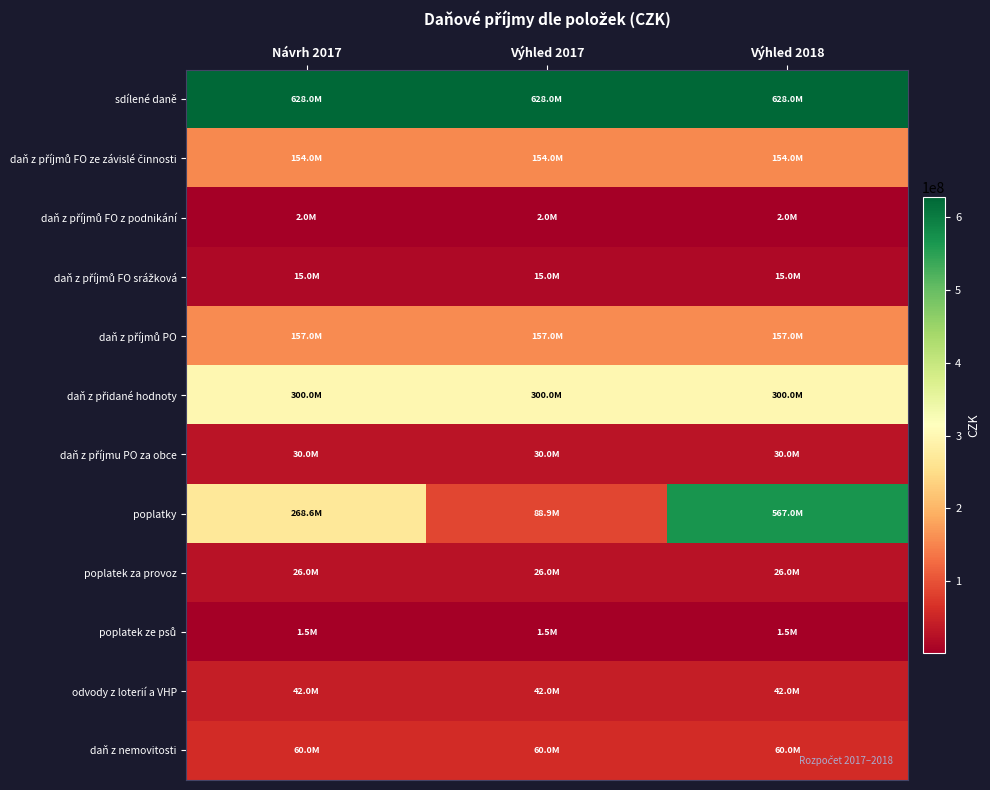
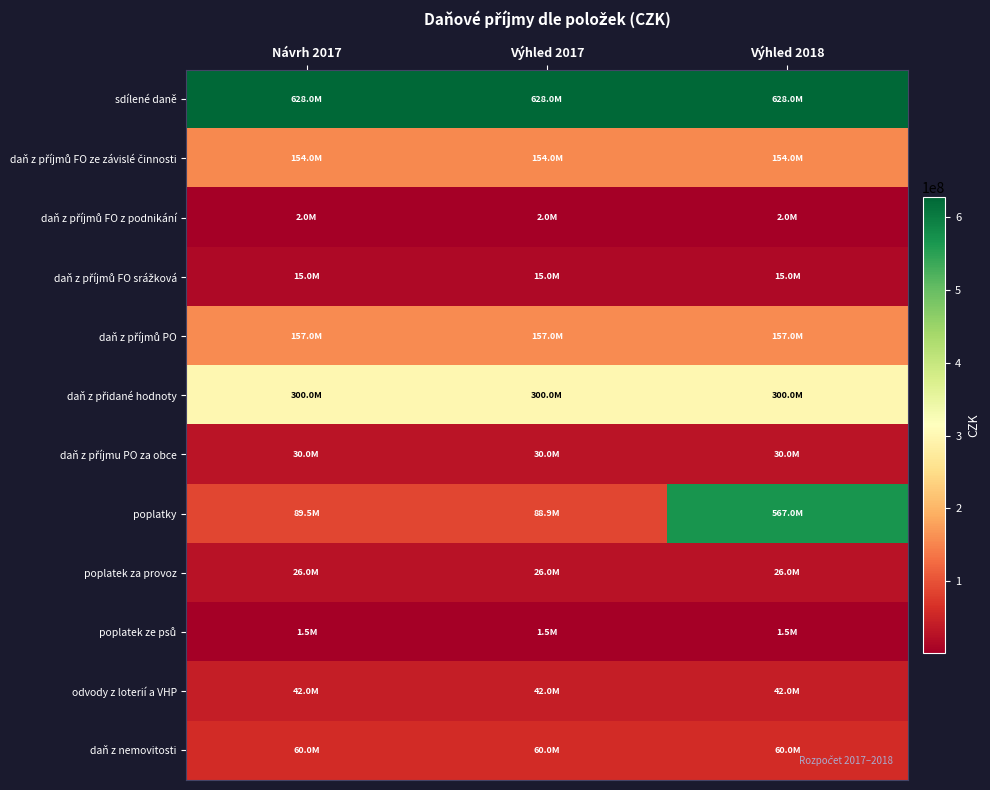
poplatky, Návrh 2017: 268.6M -> 89.5M
